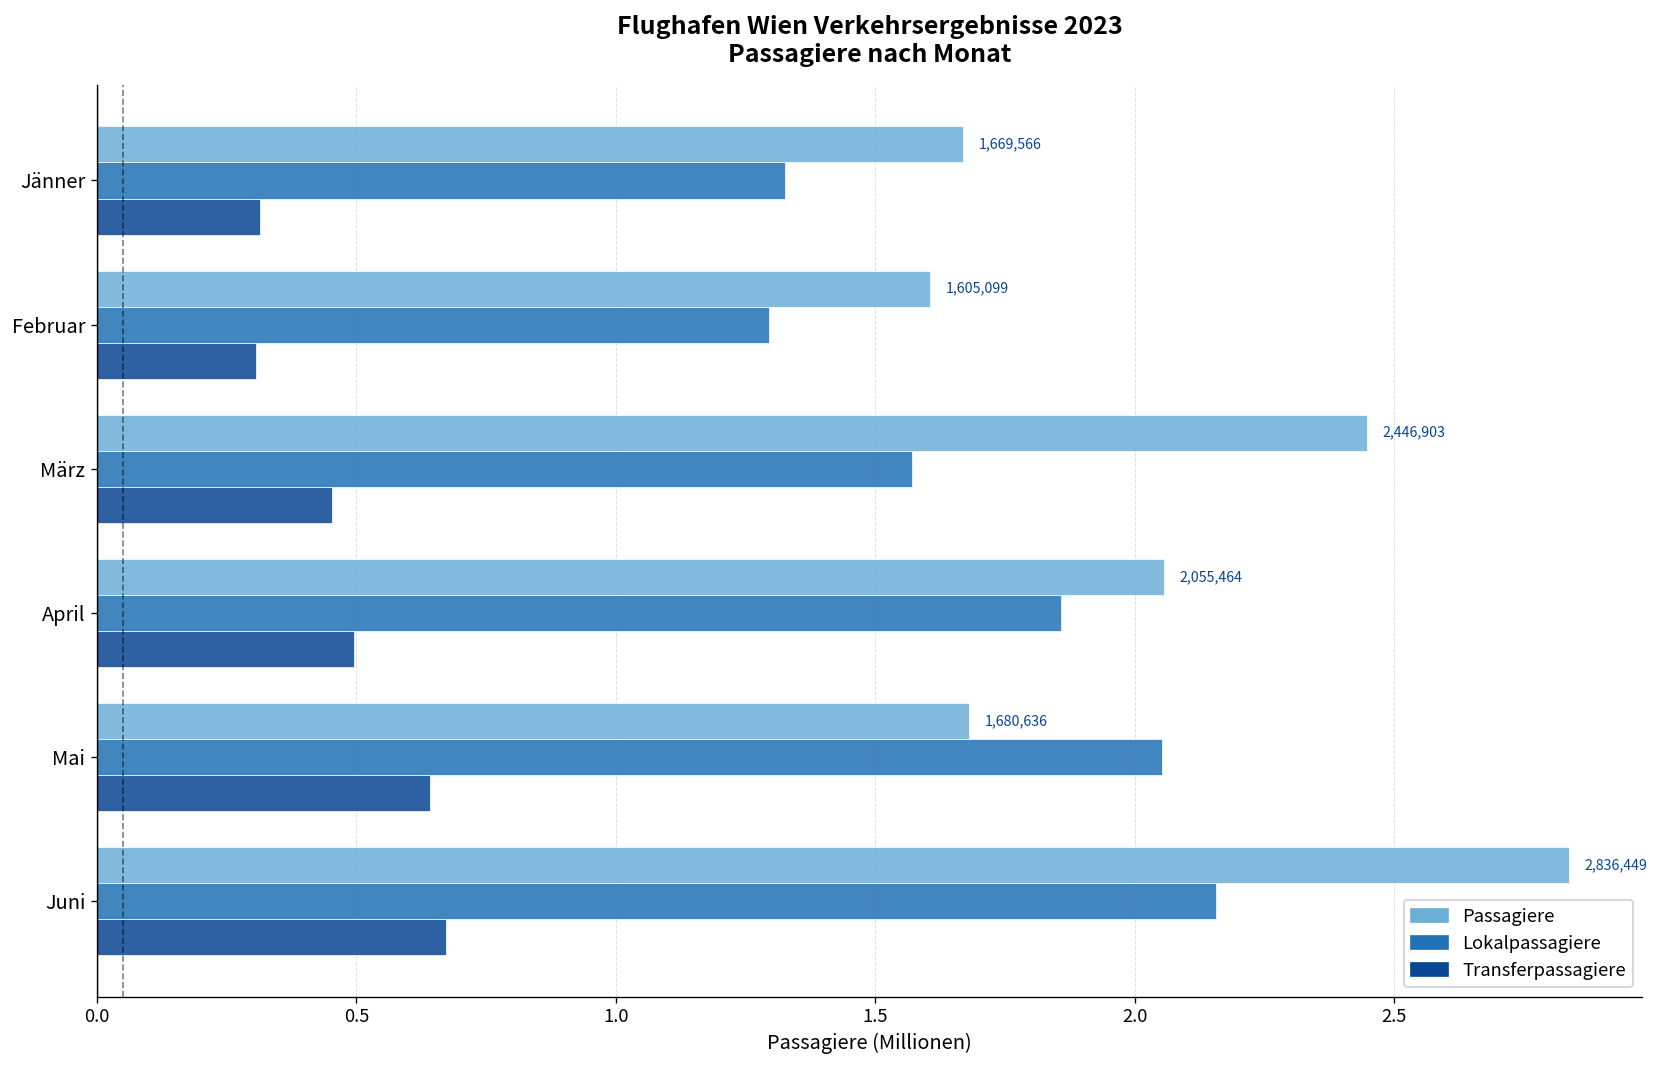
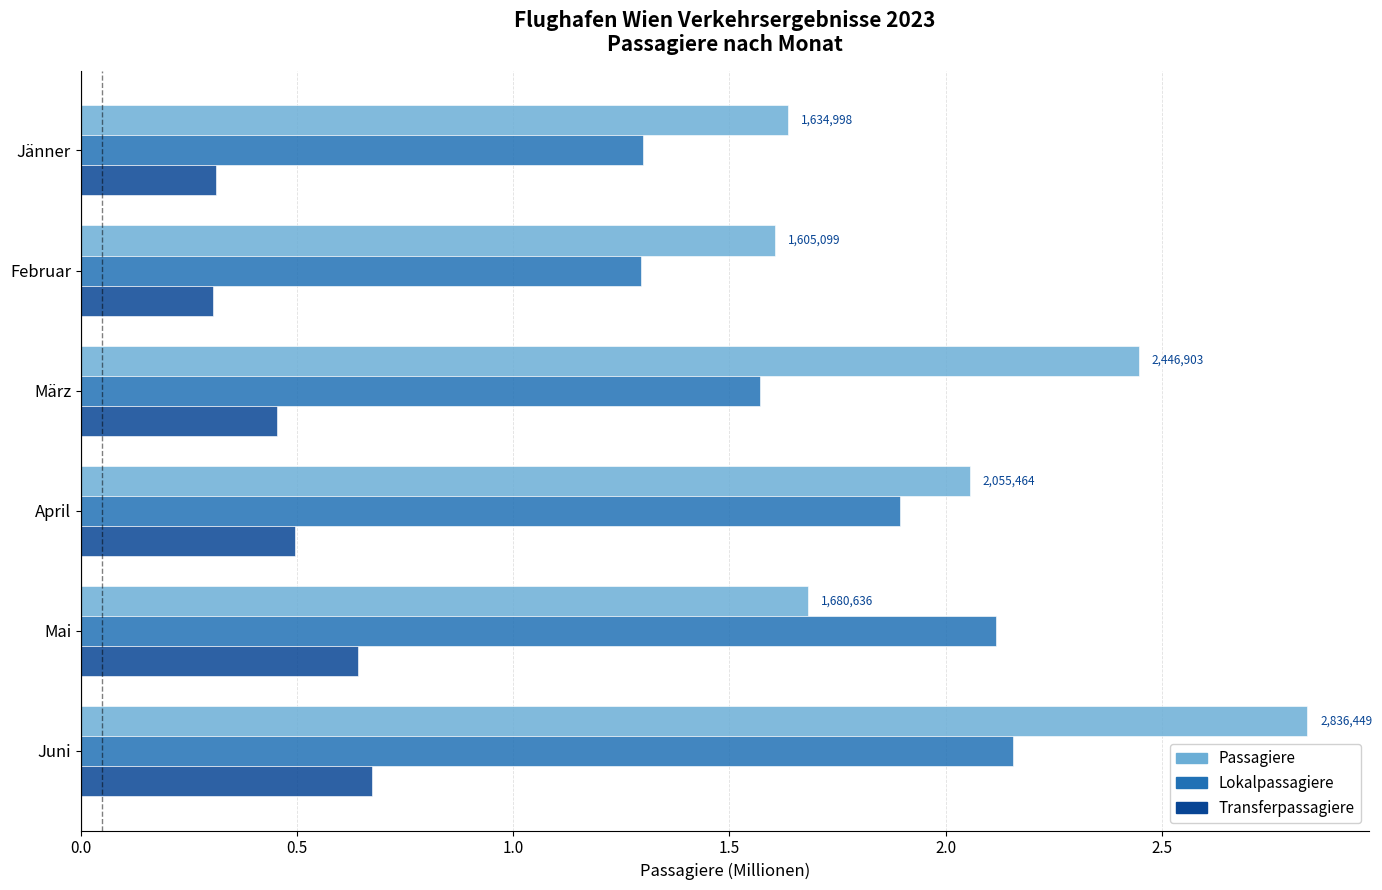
Passagiere, Jänner: 1,669,566 -> 1,634,998
Lokalpassagiere, Jänner: 1.33 -> 1.30
Lokalpassagiere, April: 1.86 -> 1.89
Lokalpassagiere, Mai: 2.05 -> 2.12
